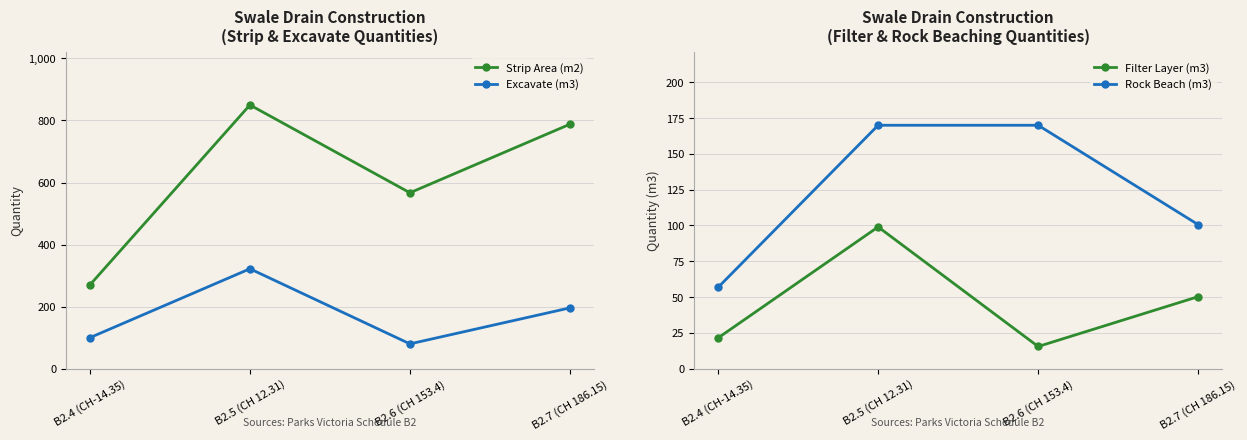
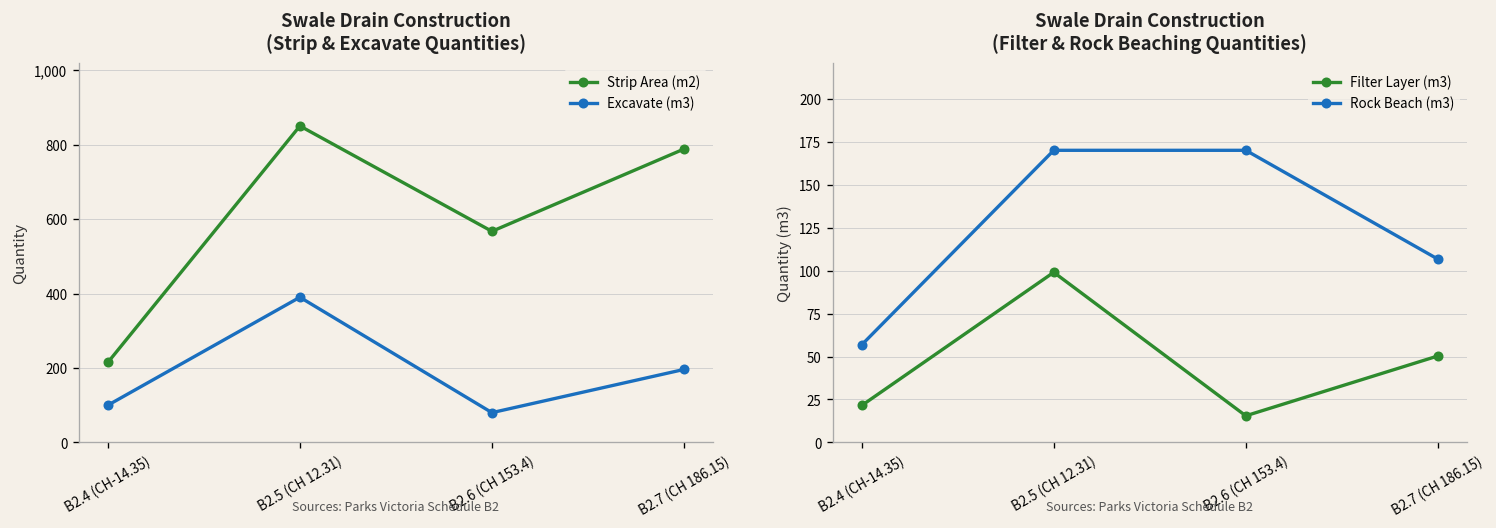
Swale Drain Construction (Strip & Excavate Quantities), Strip Area (m2), B2.4 (CH-14.35): 270 -> 220
Swale Drain Construction (Strip & Excavate Quantities), Excavate (m3), B2.5 (CH 12.31): 320 -> 390
Swale Drain Construction (Filter & Rock Beaching Quantities), Rock Beach (m3), B2.7 (CH 186.15): 101 -> 107
